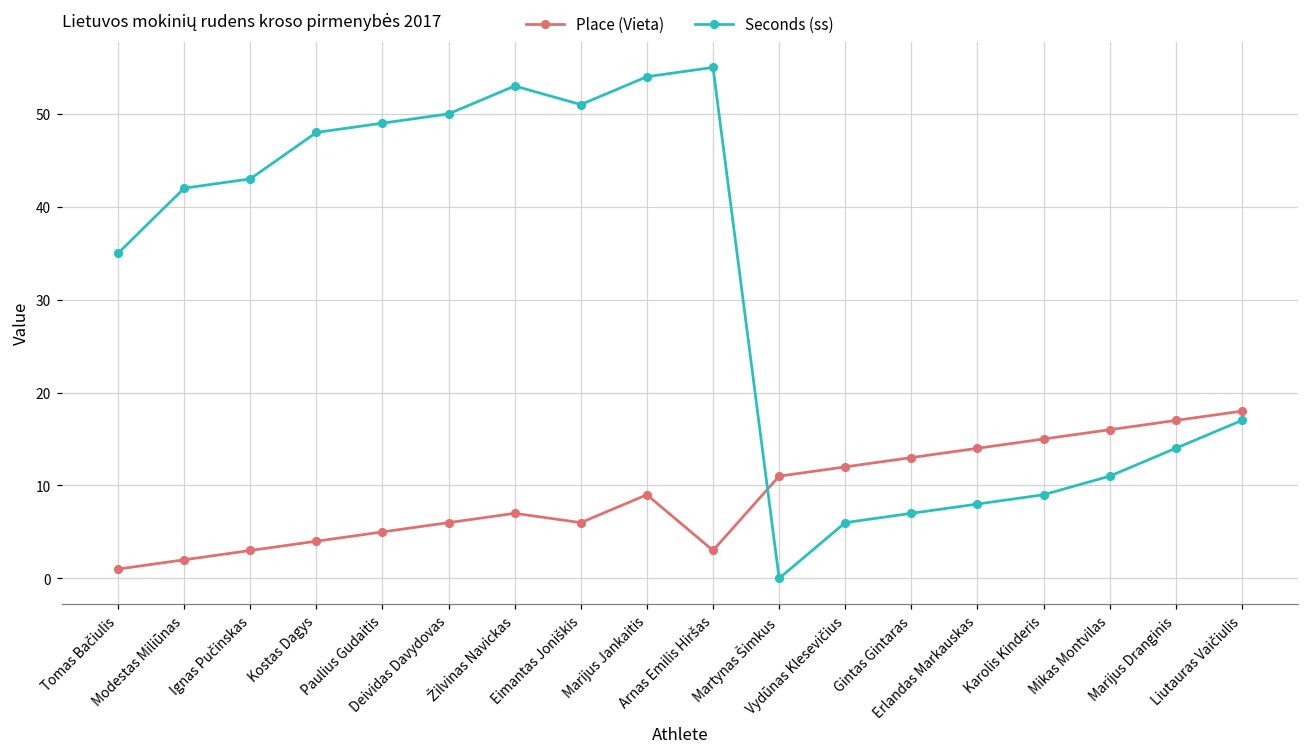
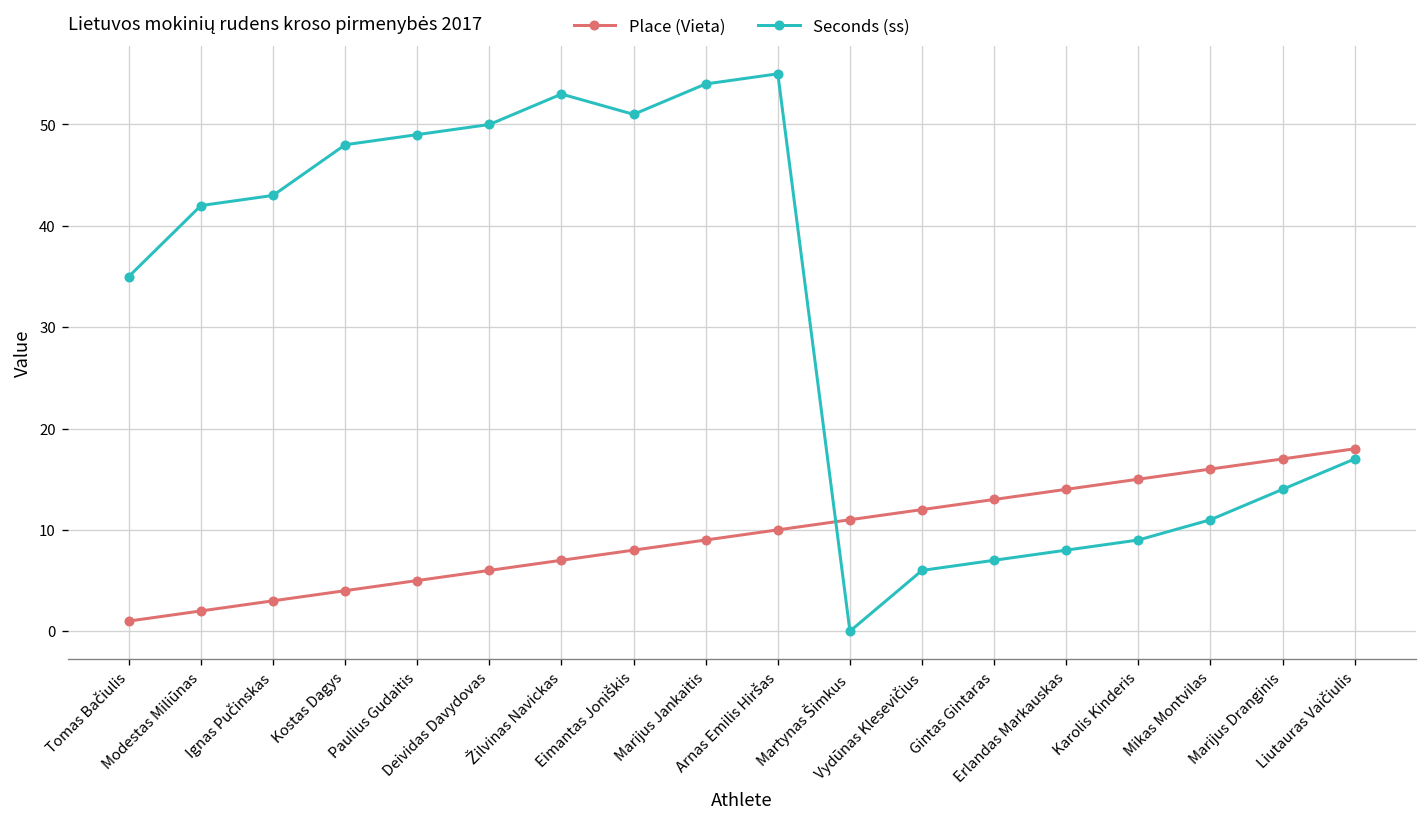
Place (Vieta), Eimantas Joniškis: 6 -> 8
Place (Vieta), Arnas Emilis Hiršas: 3 -> 10
